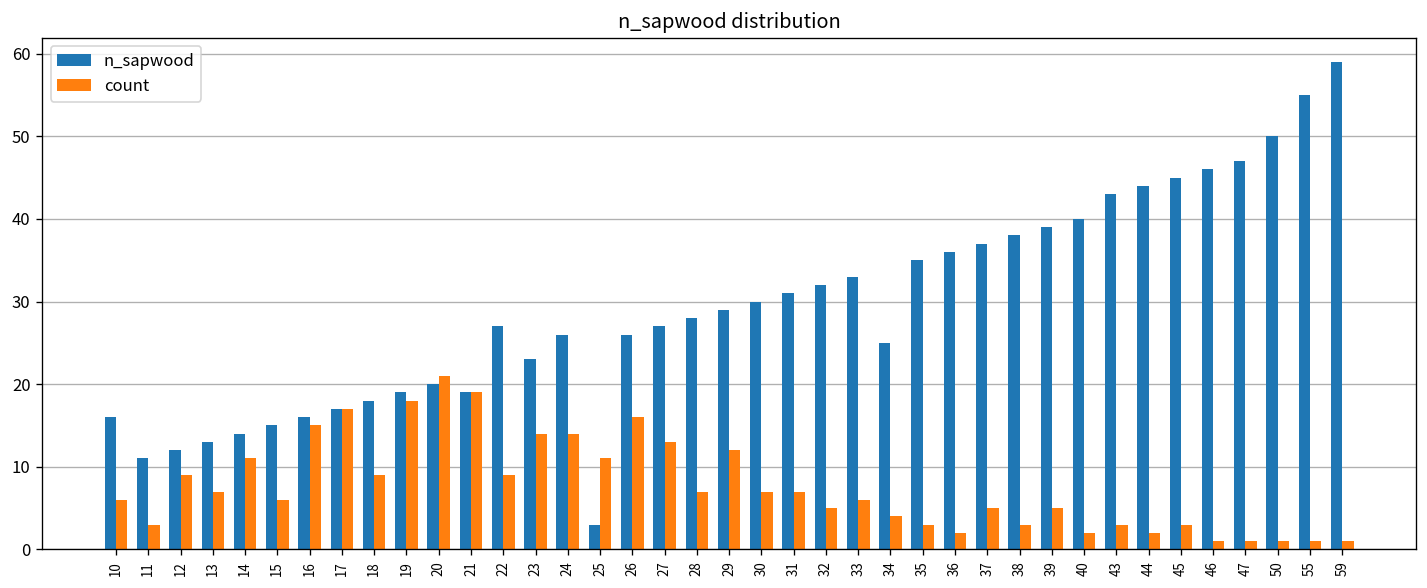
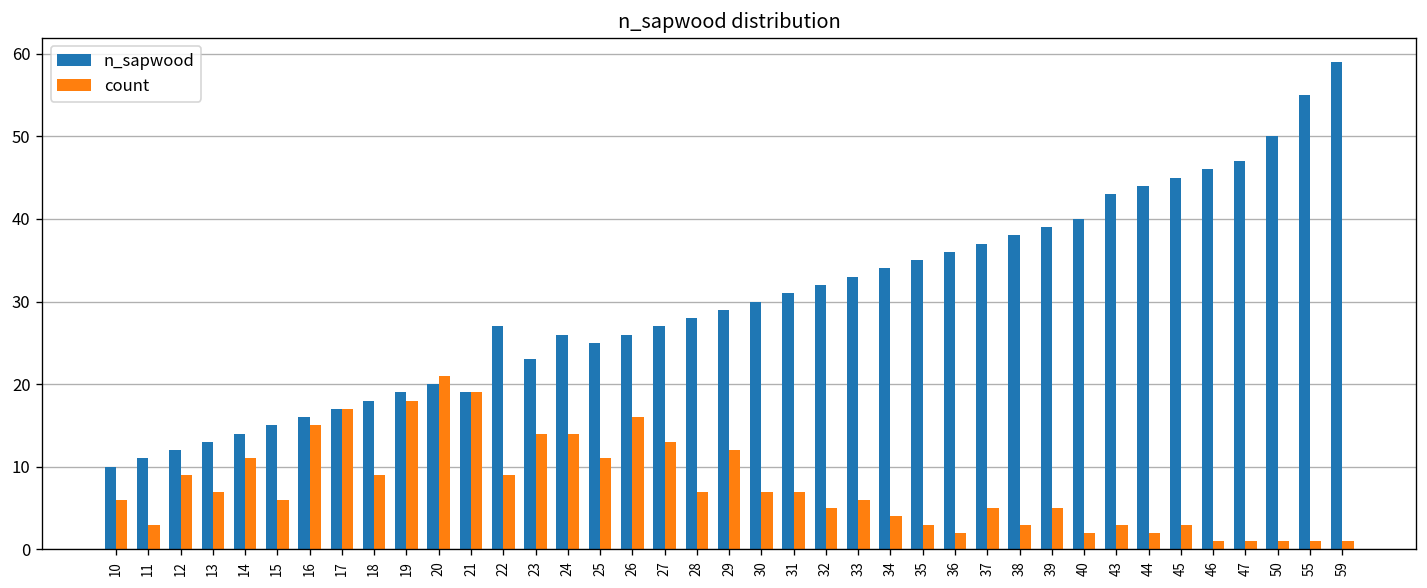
n_sapwood, 10: 16 -> 10
n_sapwood, 25: 3 -> 25
n_sapwood, 34: 25 -> 34
